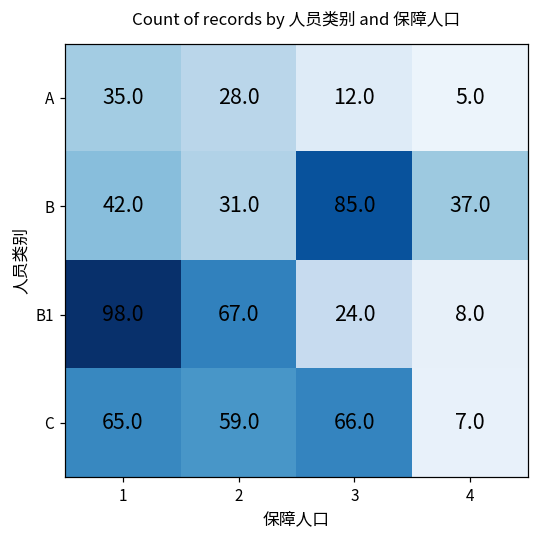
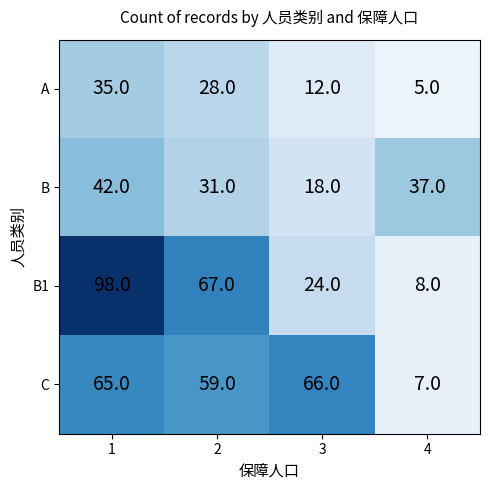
B, 3: 85.0 -> 18.0
